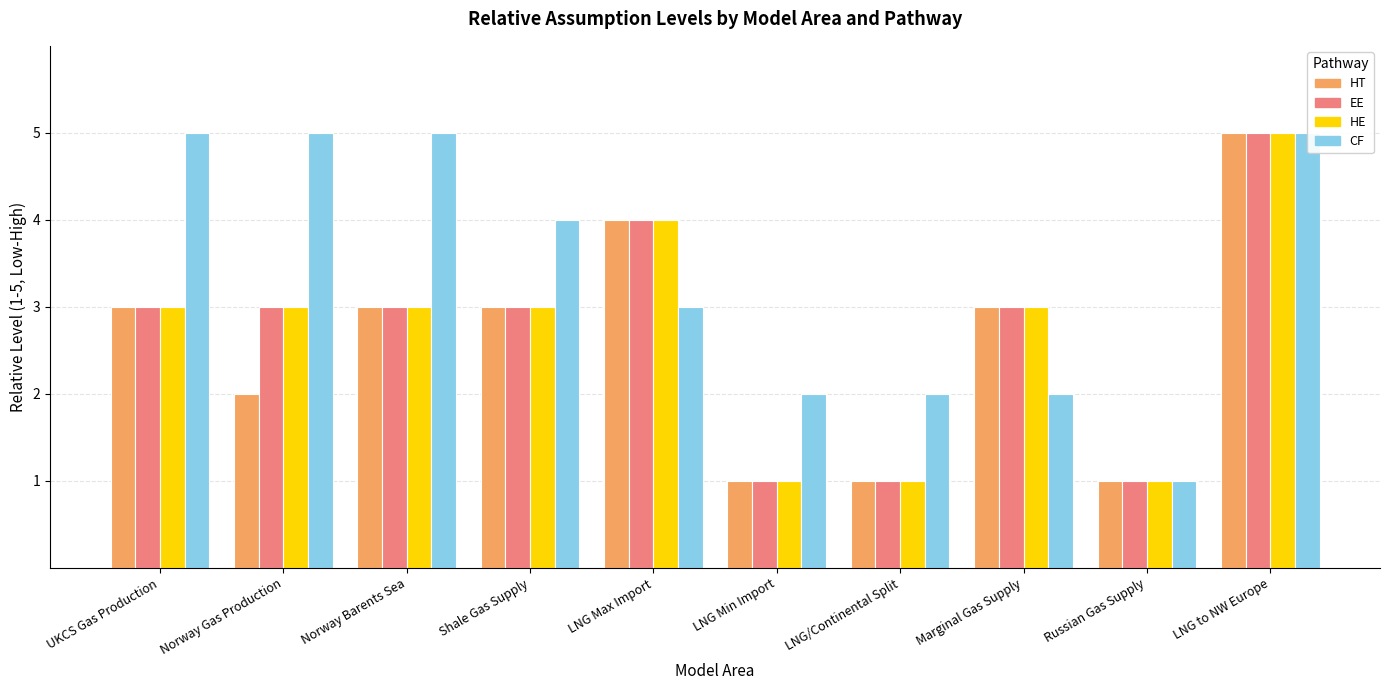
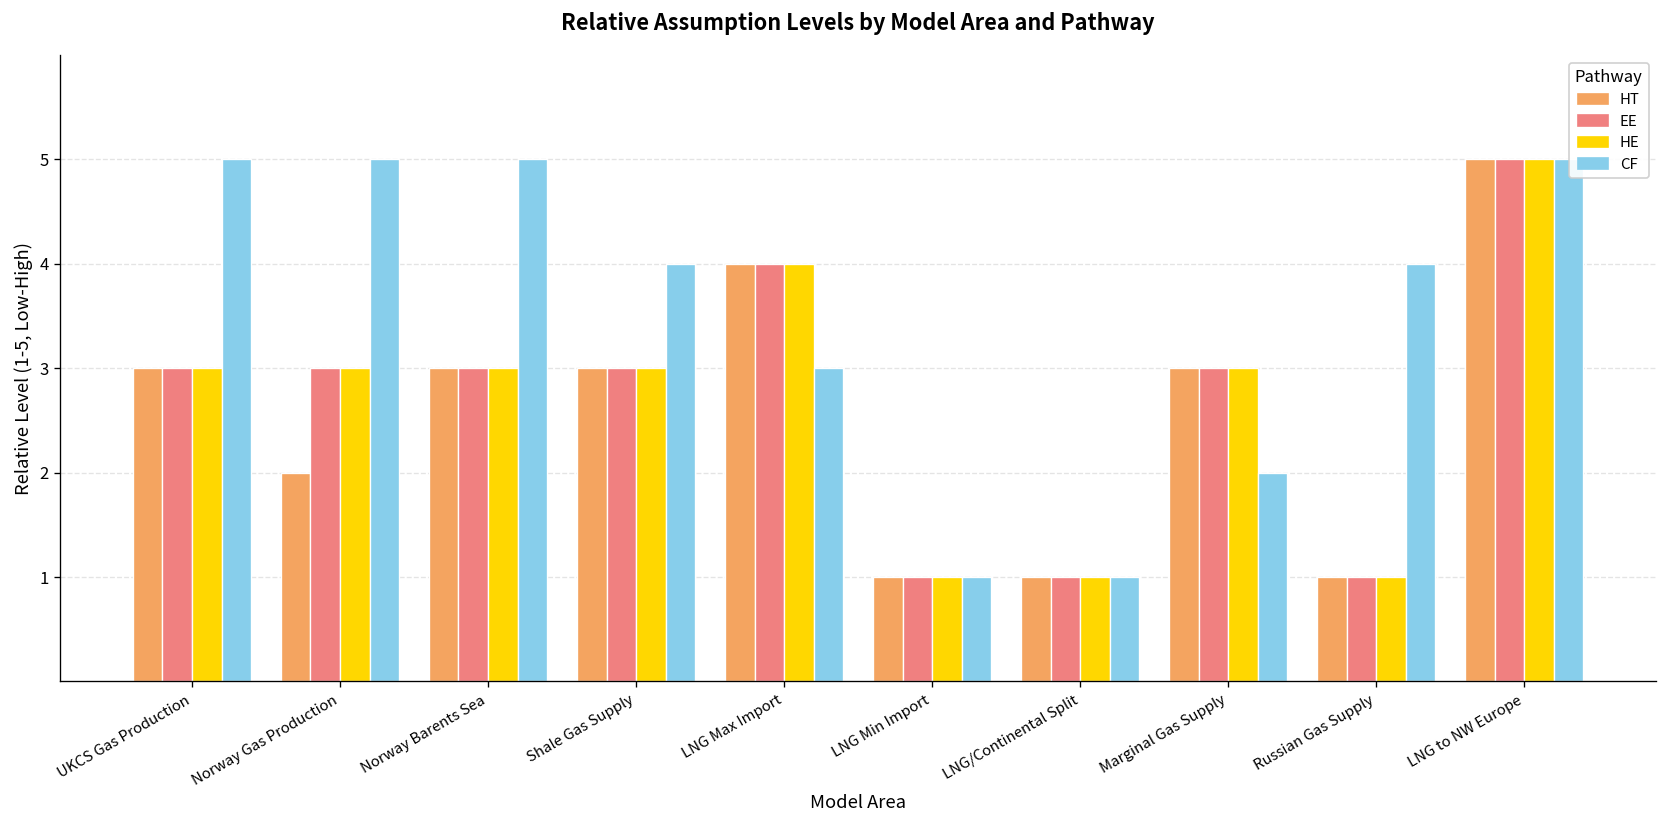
CF, LNG Min Import: 2 -> 1
CF, LNG/Continental Split: 2 -> 1
CF, Russian Gas Supply: 1 -> 4
